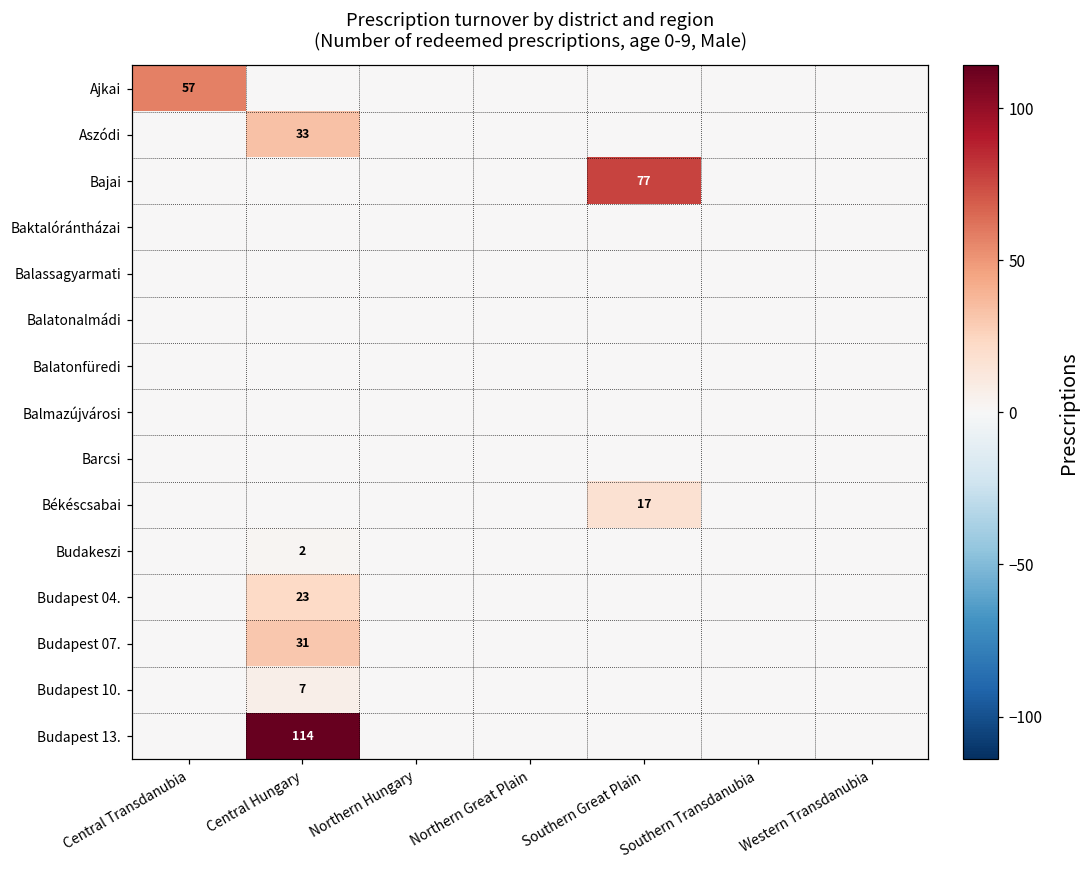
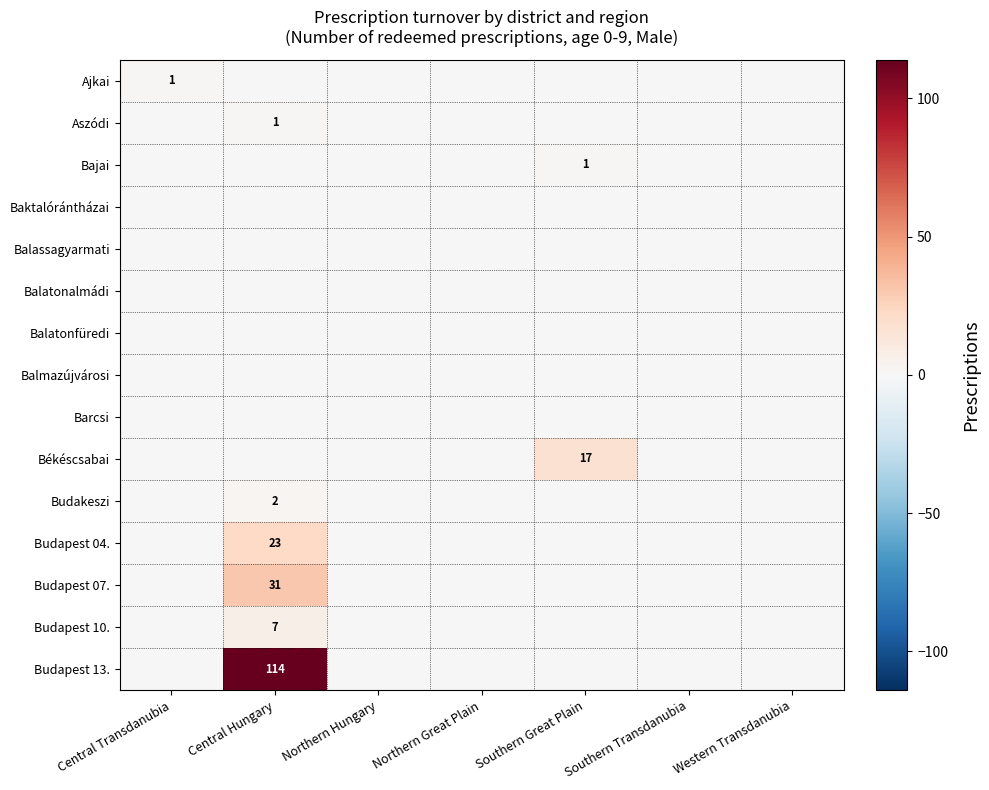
Ajkai, Central Transdanubia: 57 -> 1
Aszódi, Central Hungary: 33 -> 1
Bajai, Southern Great Plain: 77 -> 1
